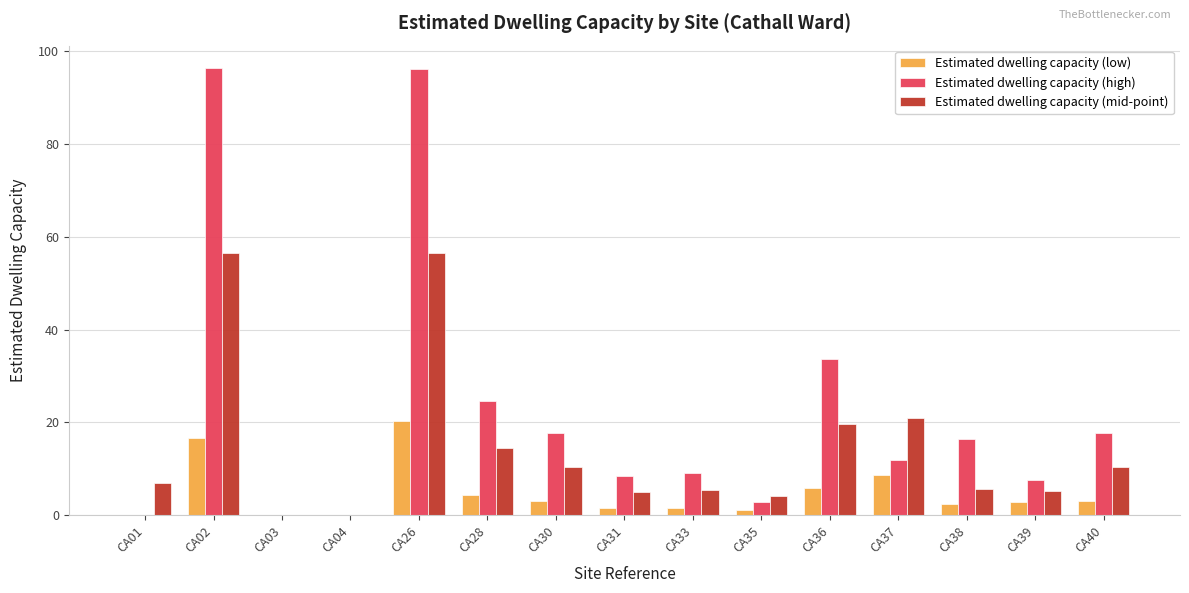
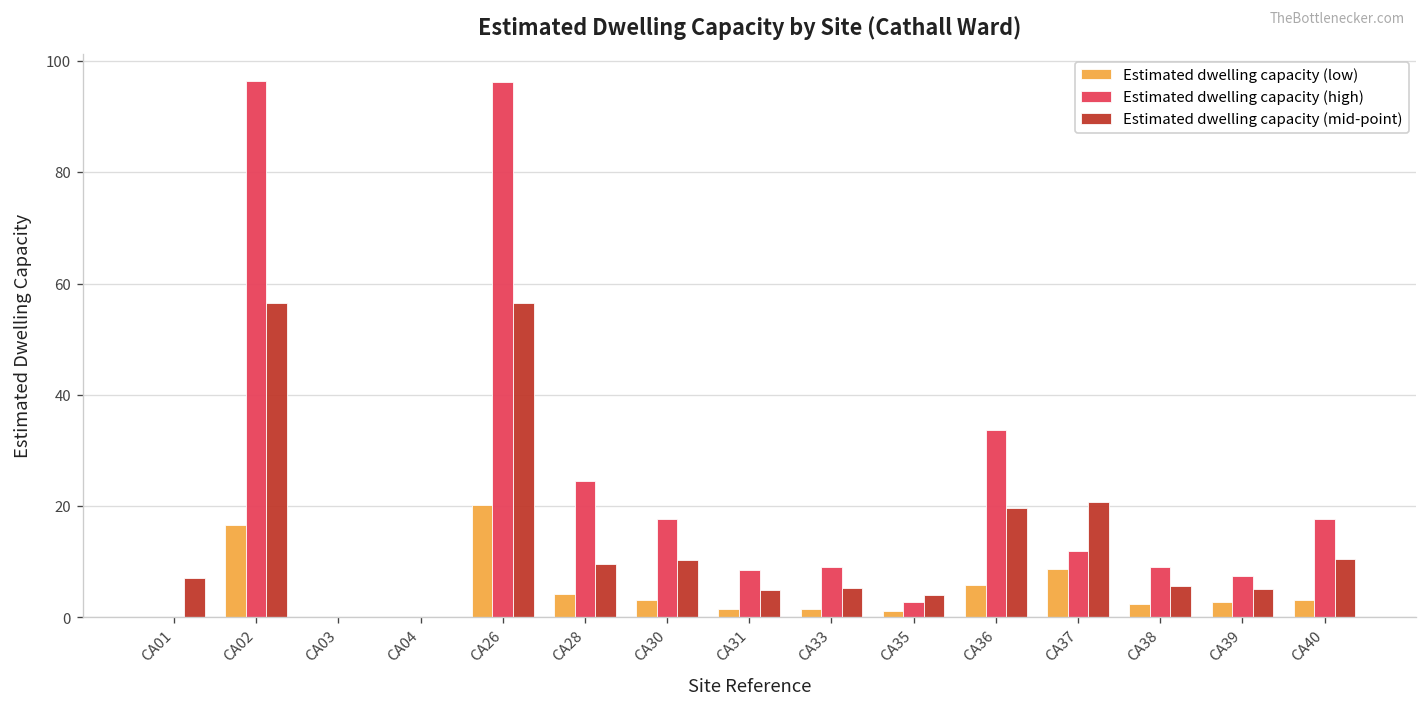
Estimated dwelling capacity (mid-point), CA28: 14 -> 10
Estimated dwelling capacity (high), CA38: 16 -> 9
